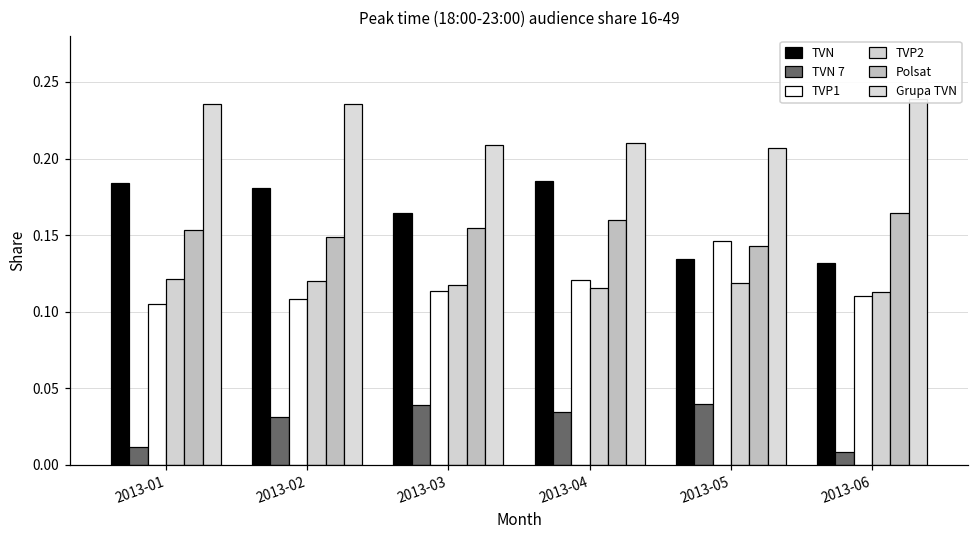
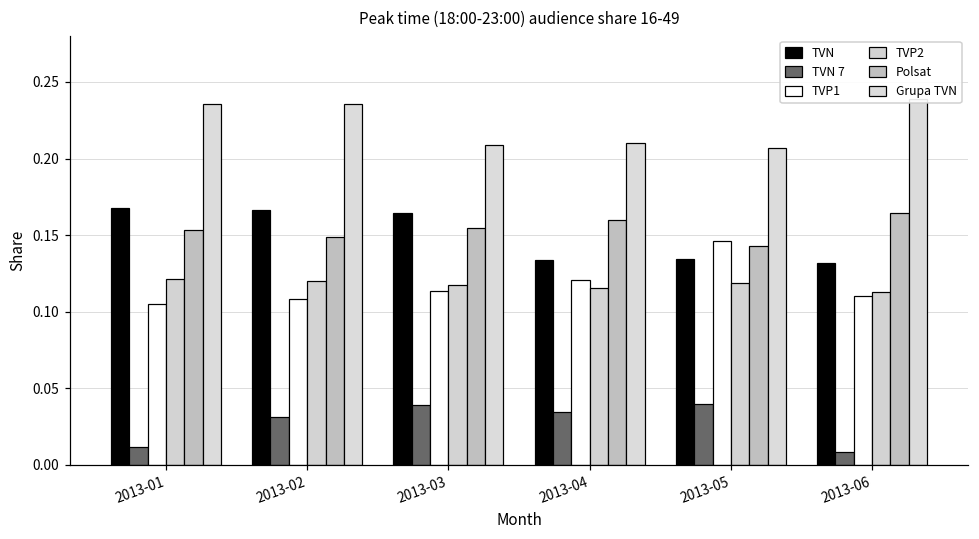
TVN, 2013-01: 0.184 -> 0.167
TVN, 2013-02: 0.181 -> 0.166
TVN, 2013-04: 0.186 -> 0.134
